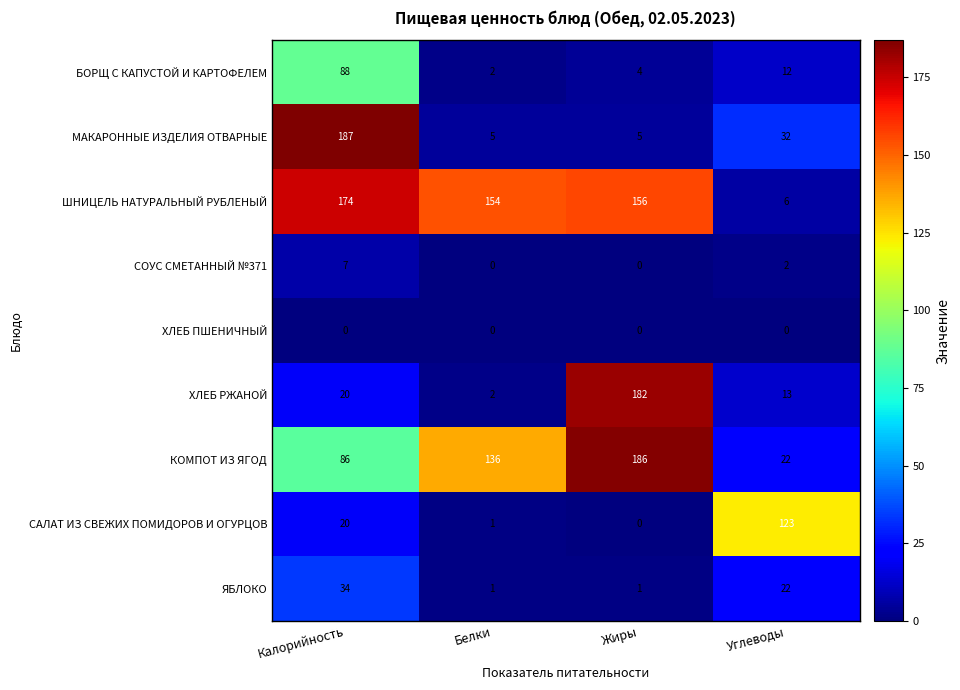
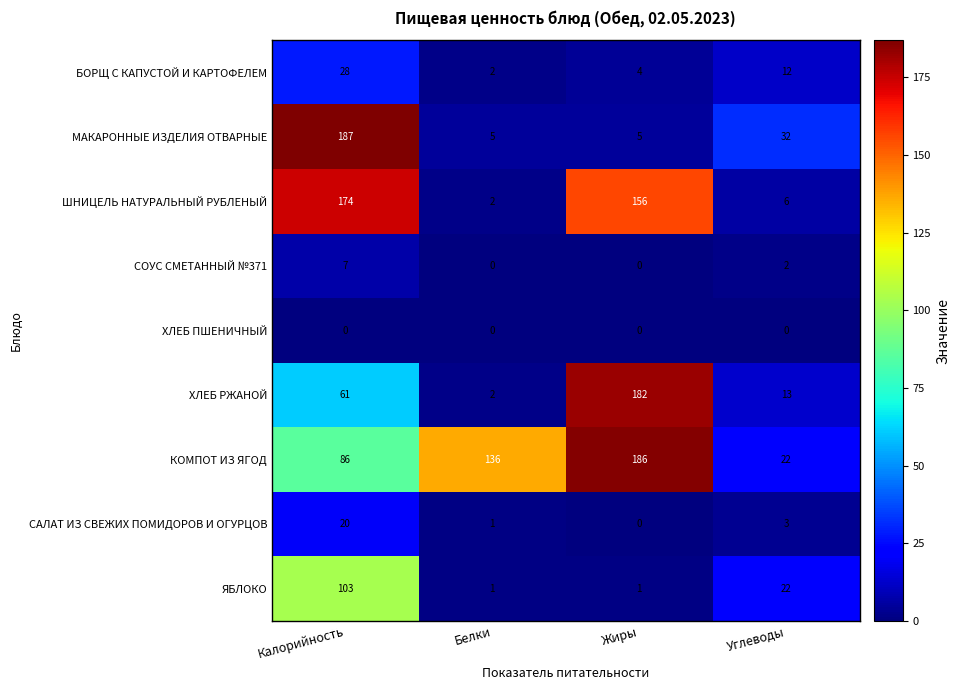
БОРЩ С КАПУСТОЙ И КАРТОФЕЛЕМ, Калорийность: 88 -> 28
ШНИЦЕЛЬ НАТУРАЛЬНЫЙ РУБЛЕНЫЙ, Белки: 154 -> 2
ХЛЕБ РЖАНОЙ, Калорийность: 20 -> 61
САЛАТ ИЗ СВЕЖИХ ПОМИДОРОВ И ОГУРЦОВ, Углеводы: 123 -> 3
ЯБЛОКО, Калорийность: 34 -> 103
